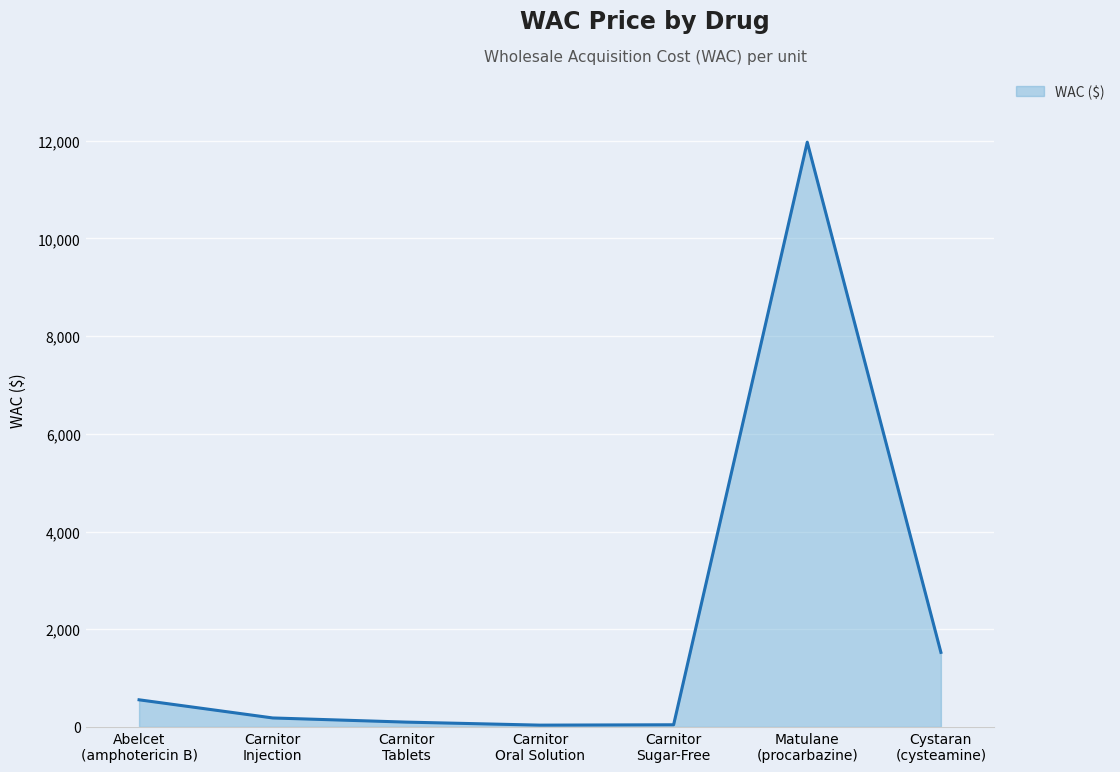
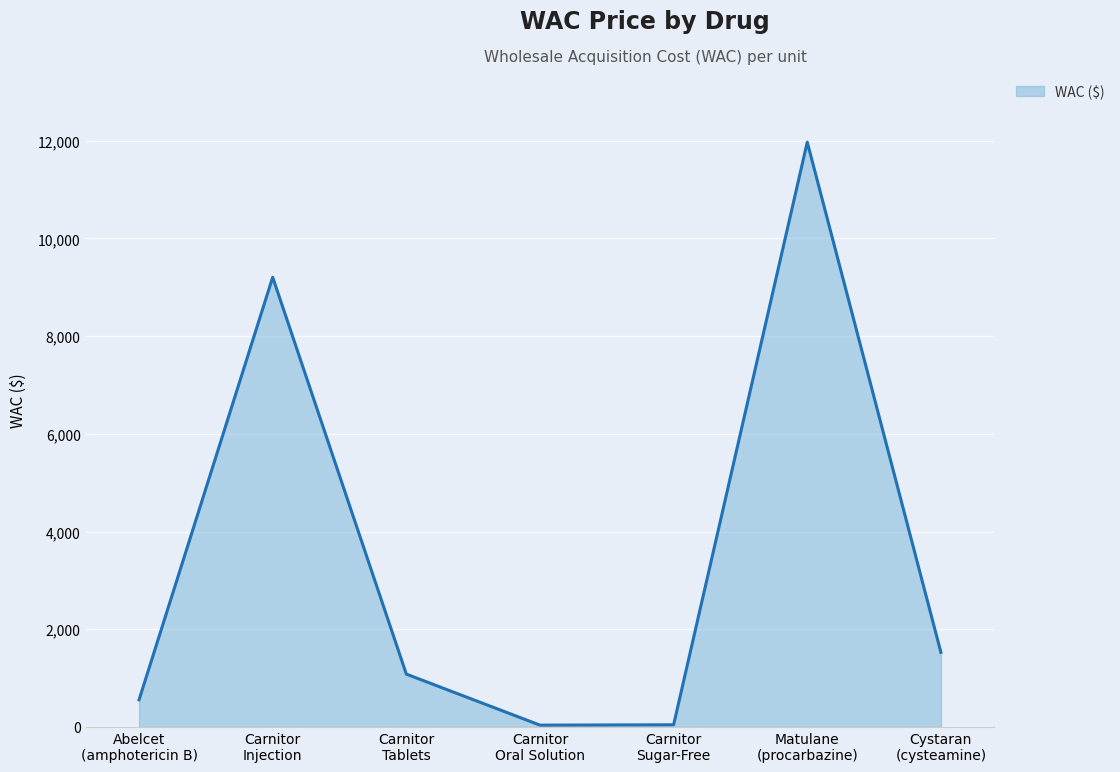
Carnitor Injection: 200 -> 9,200
Carnitor Tablets: 100 -> 1,100
